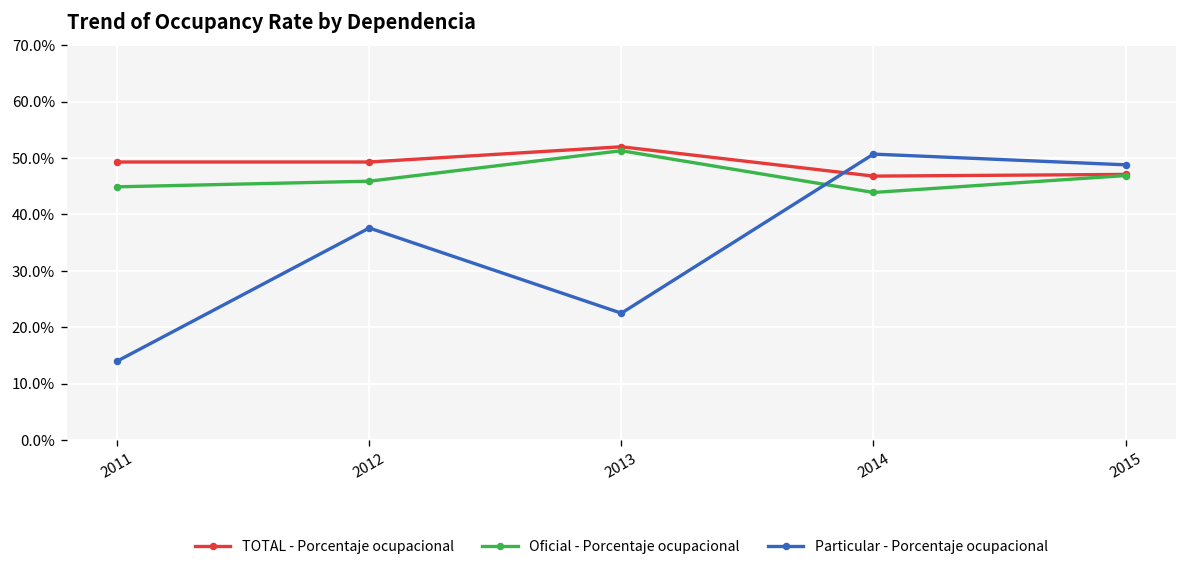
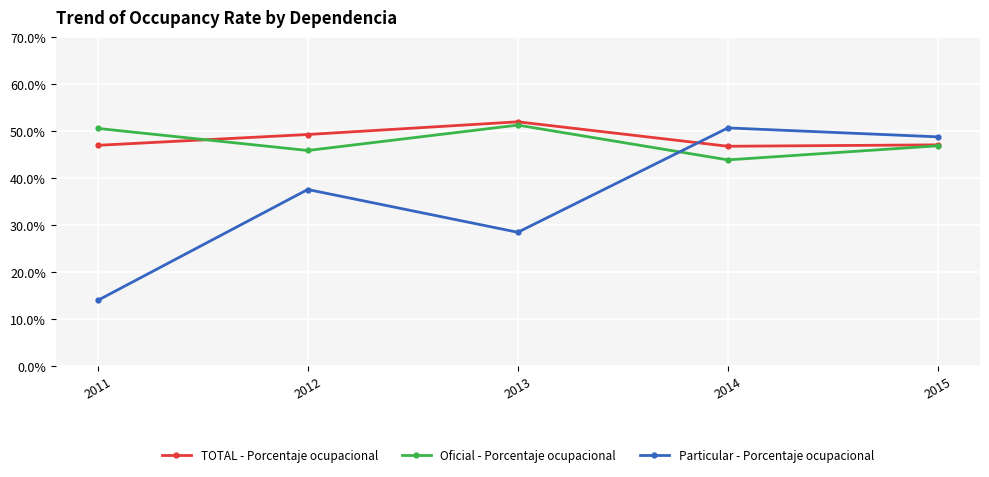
TOTAL - Porcentaje ocupacional, 2011: 49% -> 47%
Oficial - Porcentaje ocupacional, 2011: 45% -> 51%
Particular - Porcentaje ocupacional, 2013: 23% -> 29%
